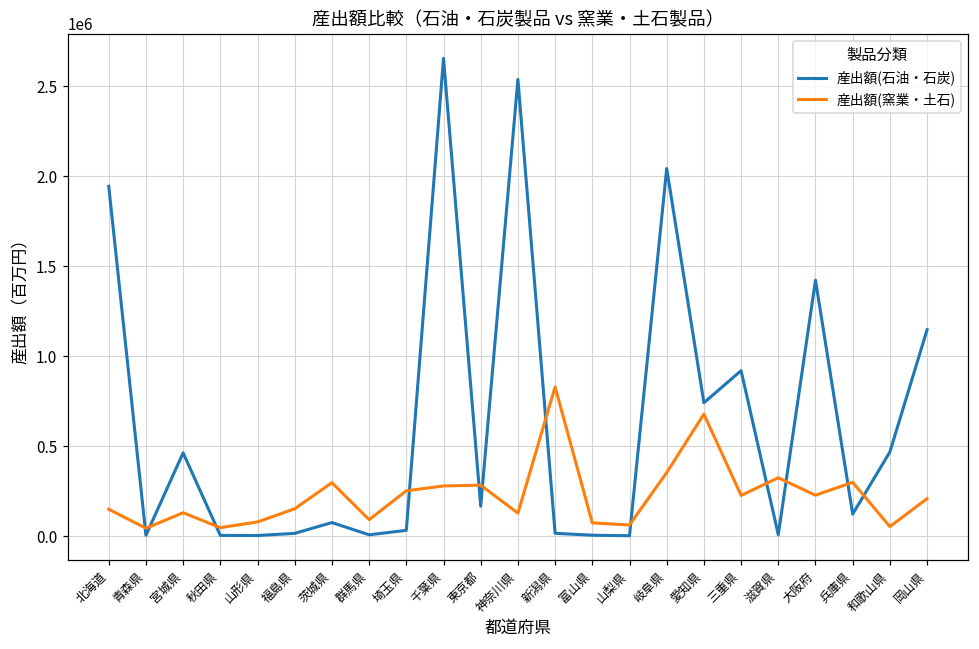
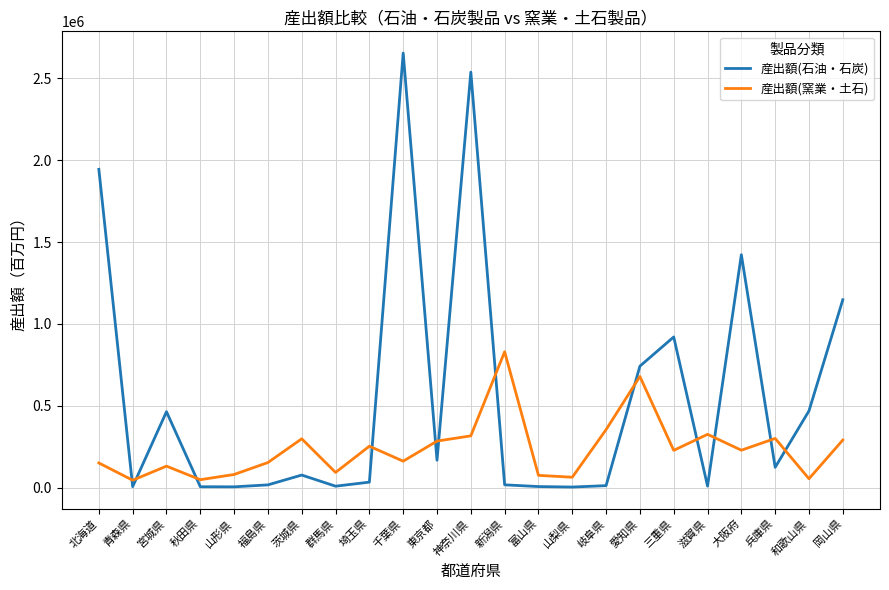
産出額(窯業・土石), 千葉県: 280000 -> 160000
産出額(窯業・土石), 神奈川県: 130000 -> 320000
産出額(石油・石炭), 岐阜県: 2040000 -> 10000
産出額(窯業・土石), 岡山県: 210000 -> 290000
